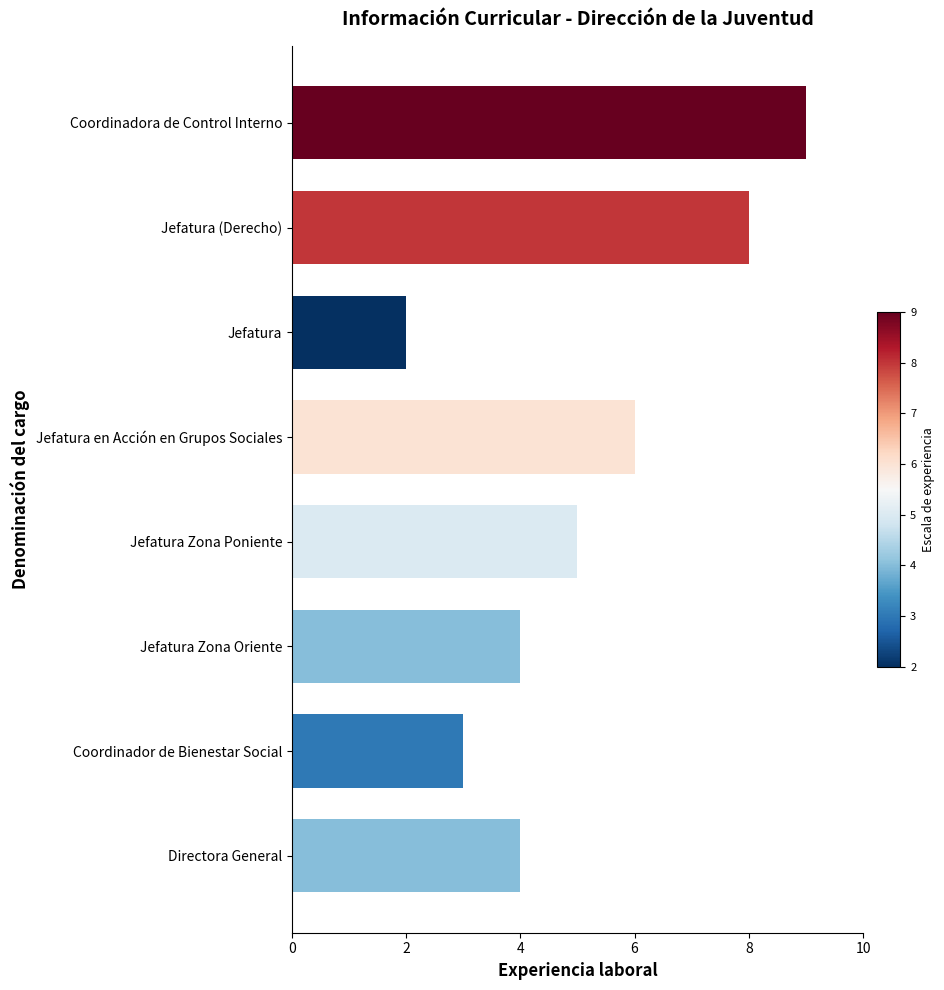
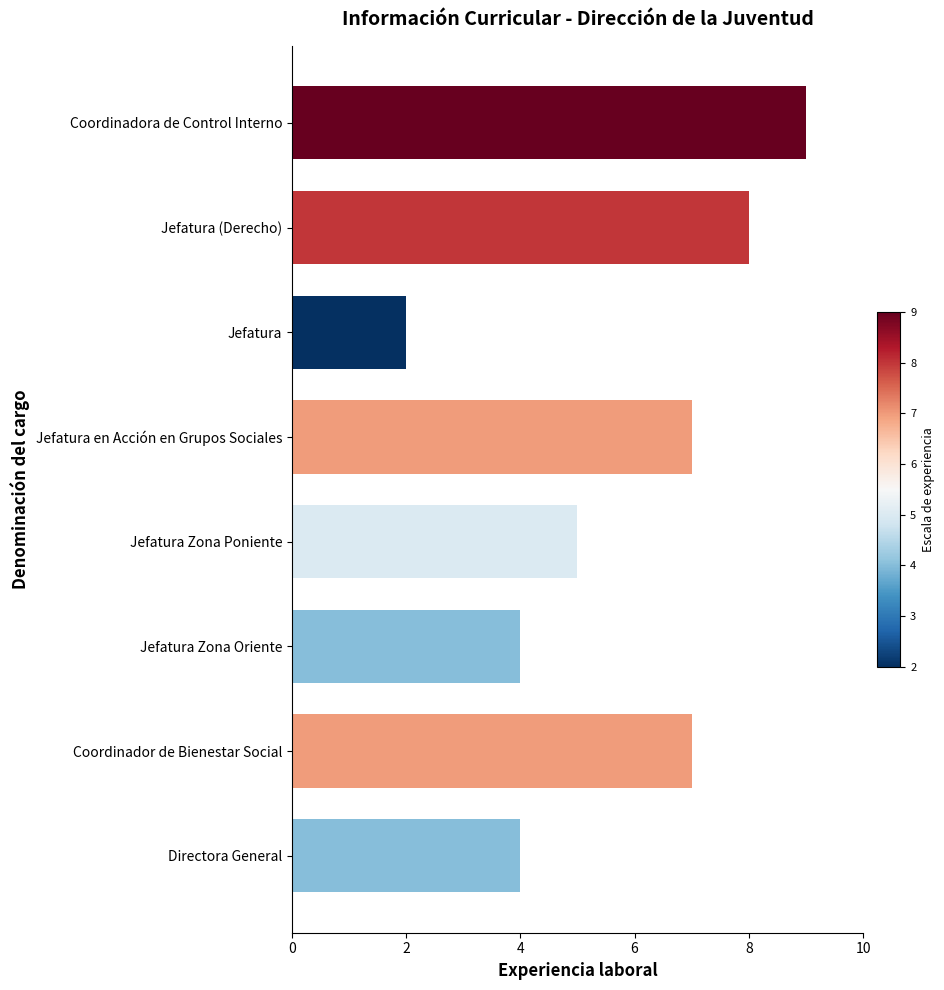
Jefatura en Acción en Grupos Sociales: 6 -> 7
Coordinador de Bienestar Social: 3 -> 7
